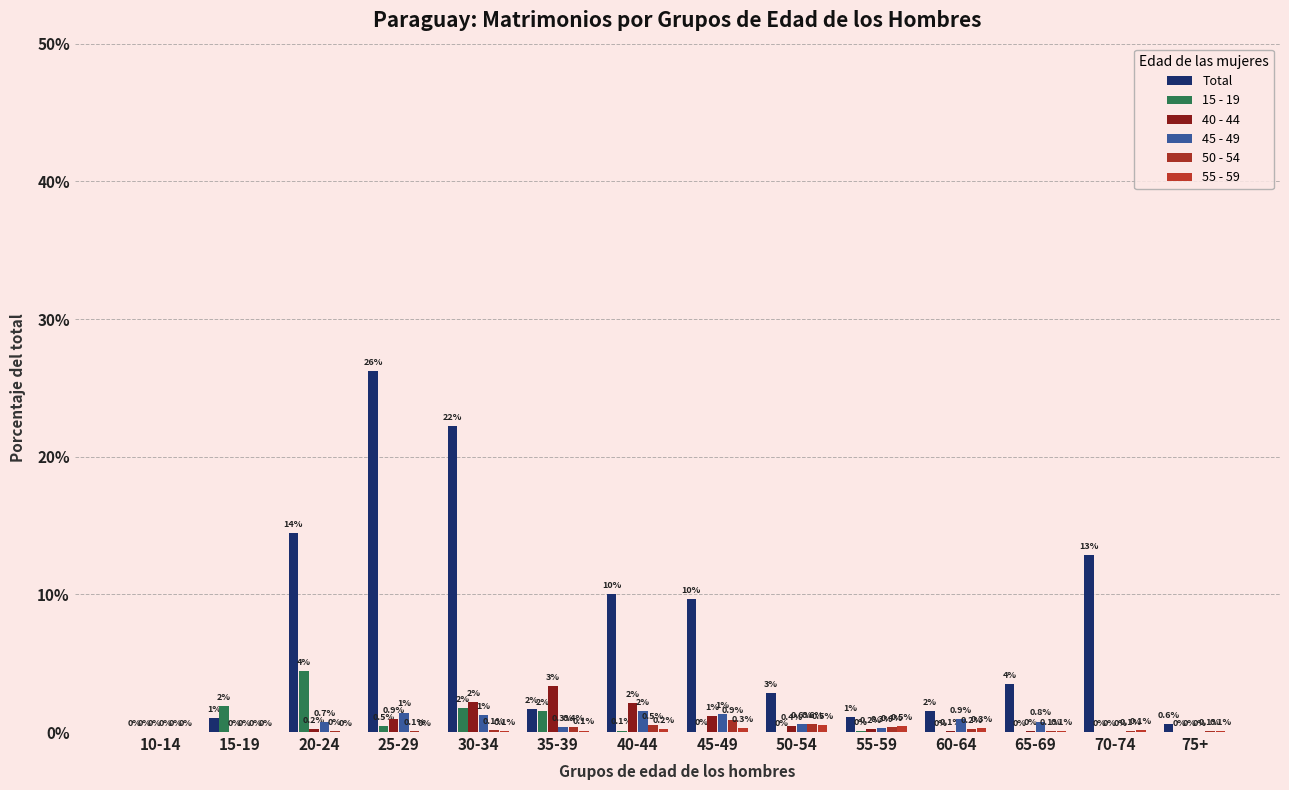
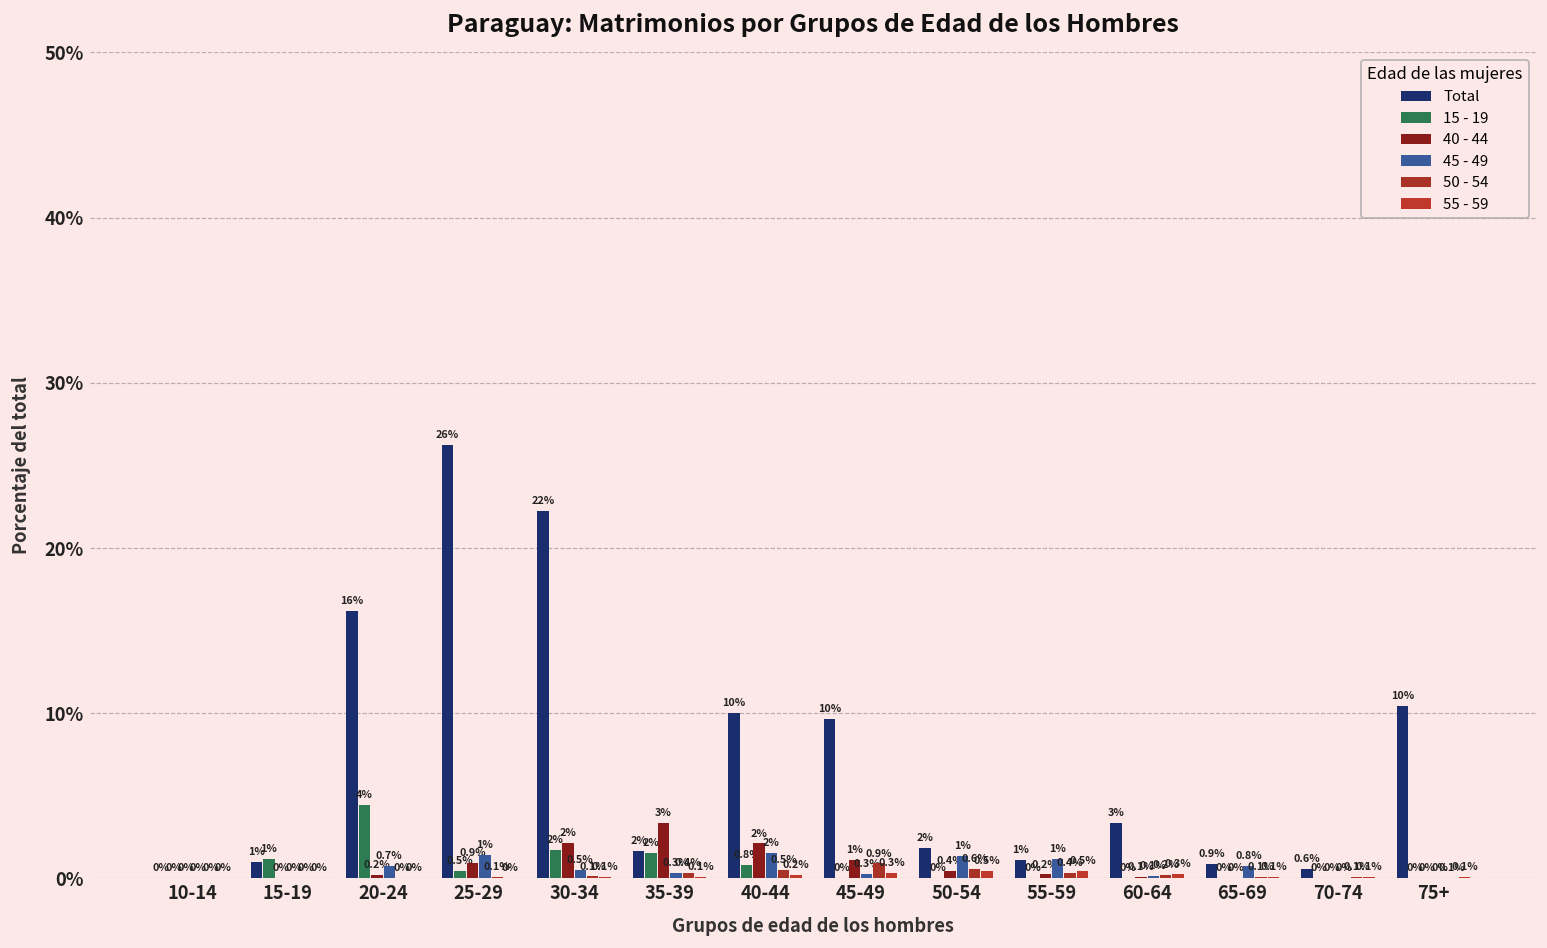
15 - 19, 15-19: 2% -> 1%
Total, 20-24: 14% -> 16%
45 - 49, 30-34: 1% -> 0.5%
15 - 19, 40-44: 0.1% -> 0.8%
45 - 49, 45-49: 1% -> 0.3%
Total, 50-54: 3% -> 2%
45 - 49, 50-54: 0.6% -> 1%
45 - 49, 55-59: 0.3% -> 1%
Total, 60-64: 2% -> 3%
45 - 49, 60-64: 0.9% -> 0.1%
Total, 65-69: 4% -> 0.9%
Total, 70-74: 13% -> 0.6%
Total, 75+: 0.6% -> 10%
